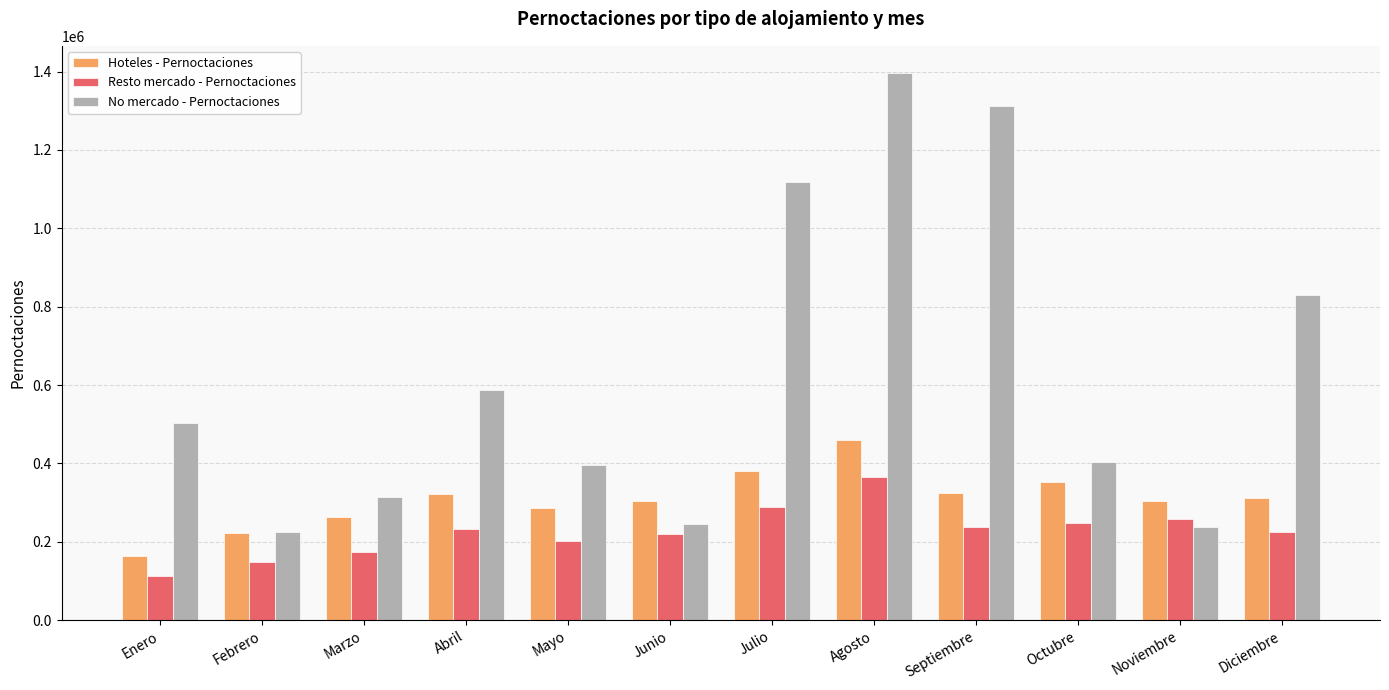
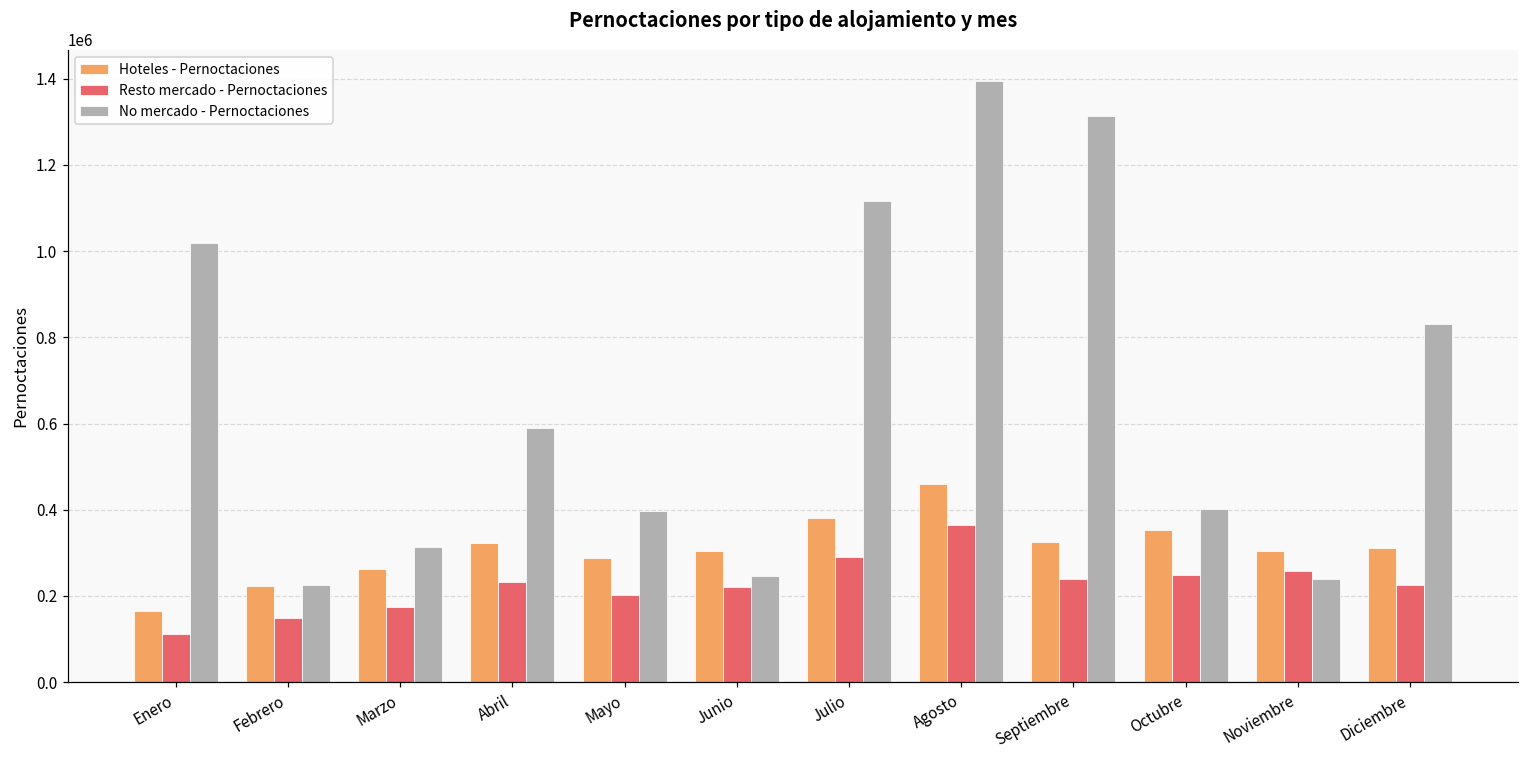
No mercado - Pernoctaciones, Enero: 500000 -> 1020000
